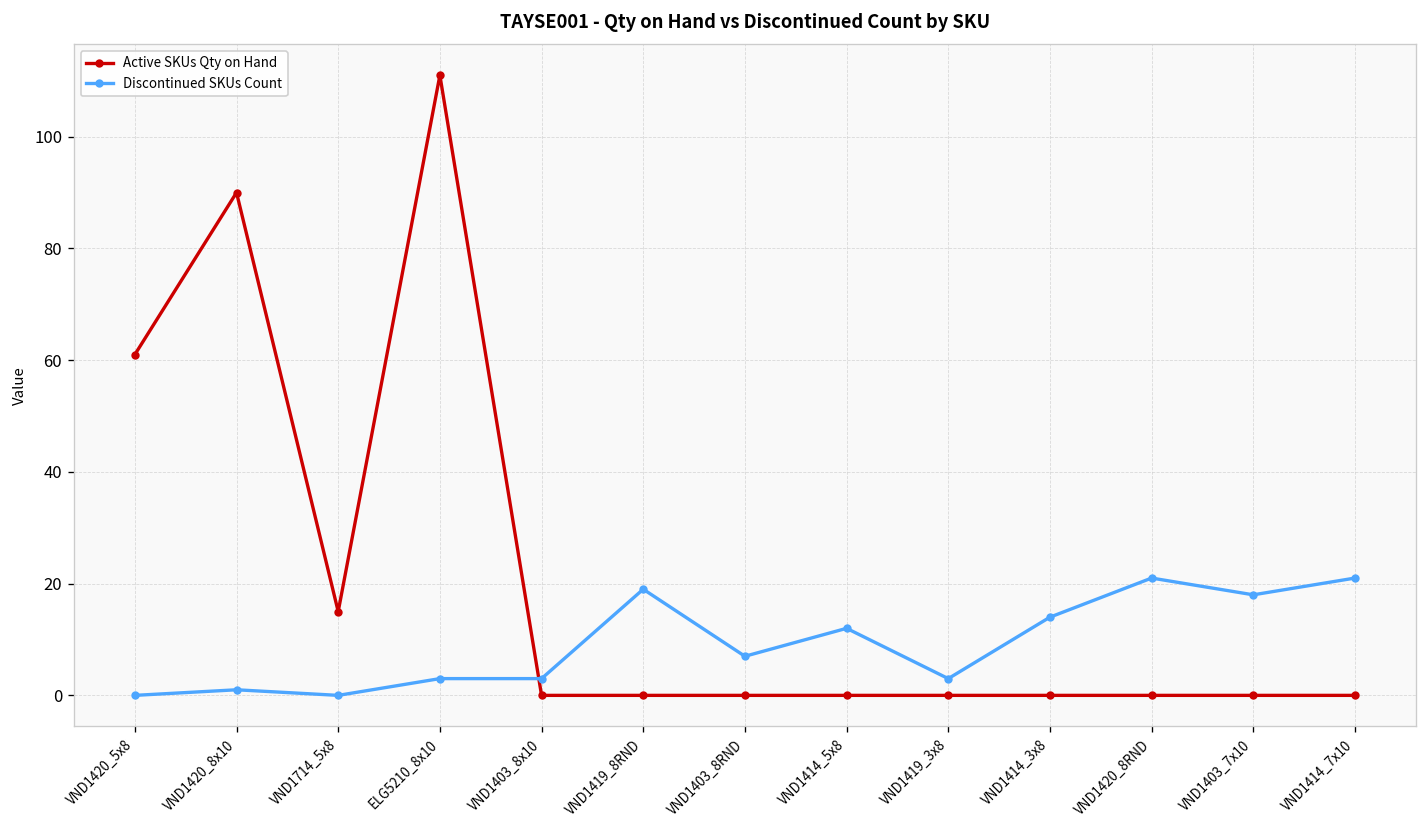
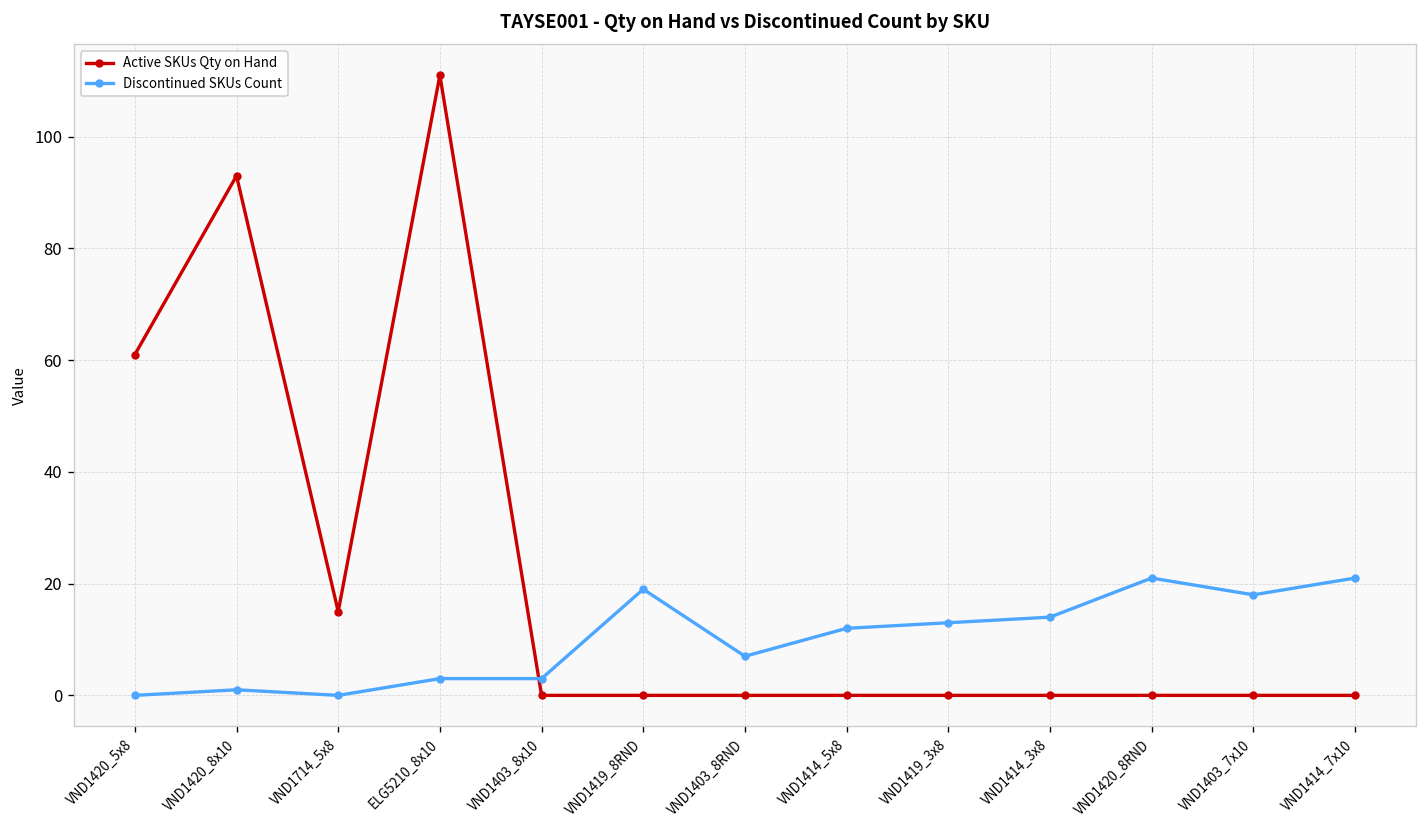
Active SKUs Qty on Hand, VND1420_8x10: 90 -> 93
Discontinued SKUs Count, VND1419_3x8: 3 -> 13
